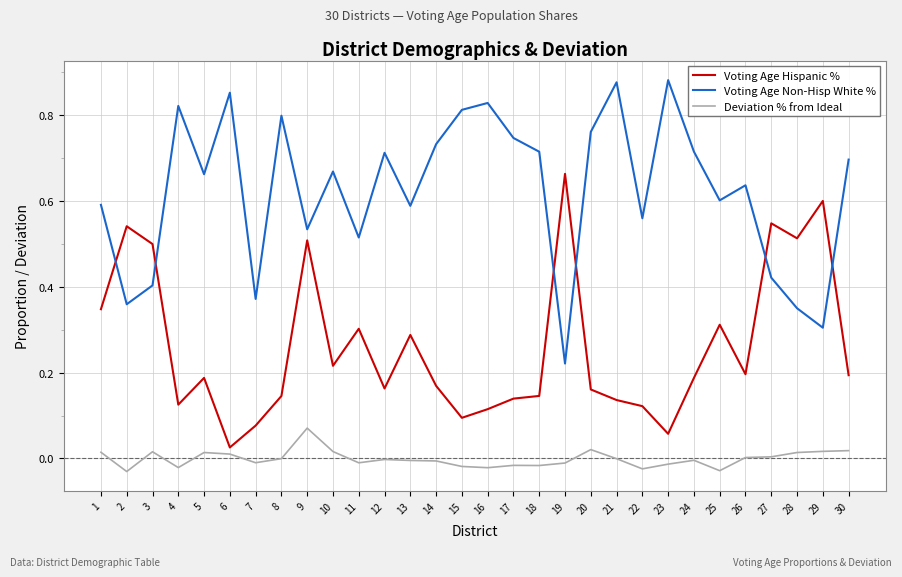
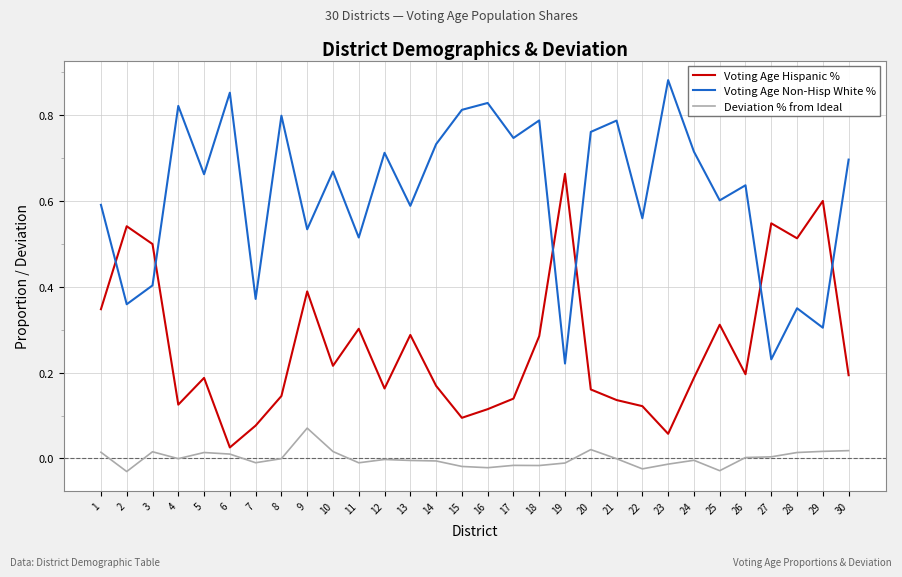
Deviation % from Ideal, 4: -0.02 -> 0.00
Voting Age Hispanic %, 9: 0.51 -> 0.39
Voting Age Hispanic %, 18: 0.15 -> 0.29
Voting Age Non-Hisp White %, 18: 0.71 -> 0.79
Voting Age Non-Hisp White %, 21: 0.88 -> 0.79
Voting Age Non-Hisp White %, 27: 0.42 -> 0.23
